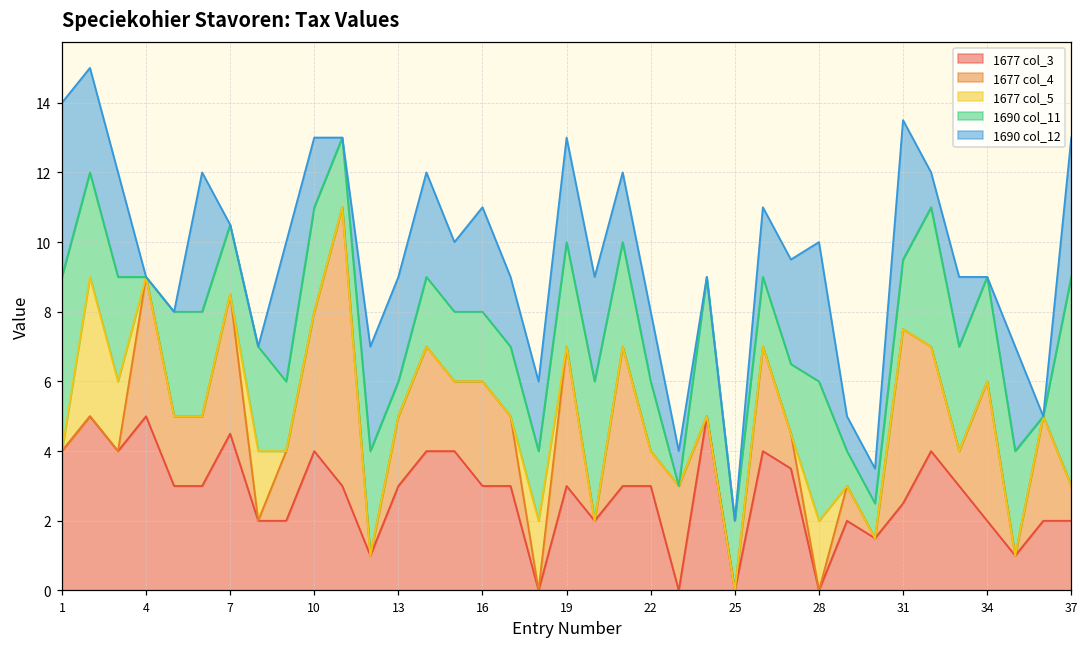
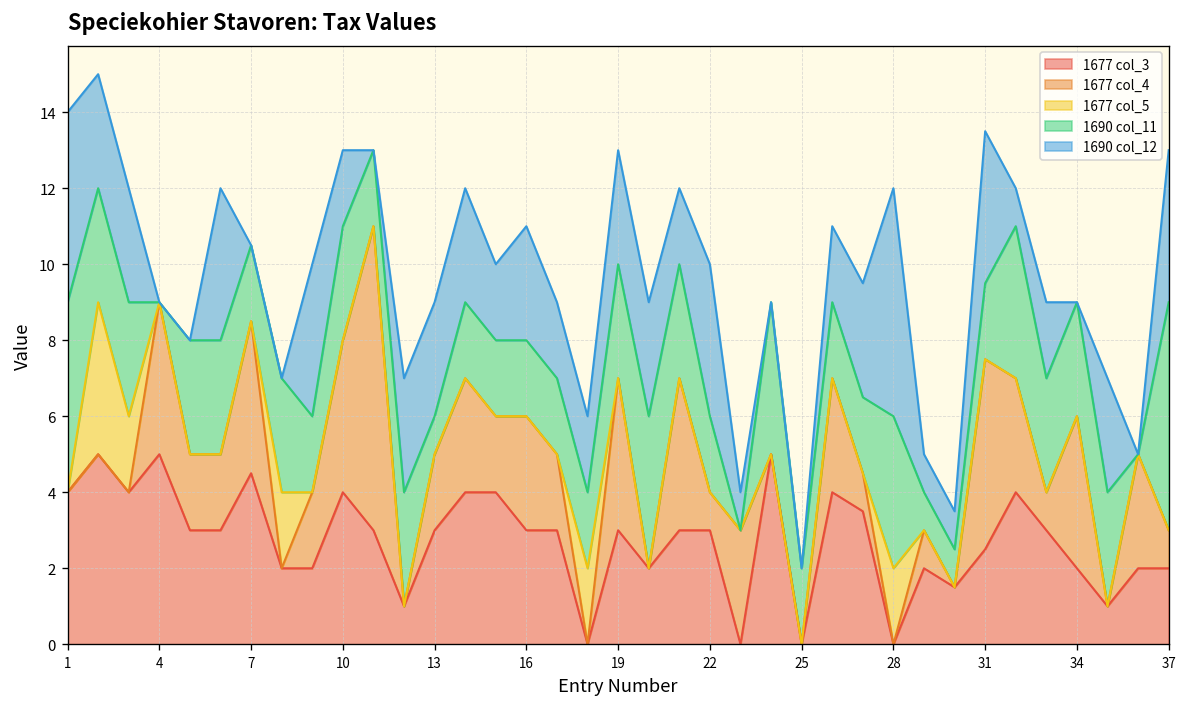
1690 col_12, 22: 2 -> 4
1690 col_12, 28: 4 -> 6
